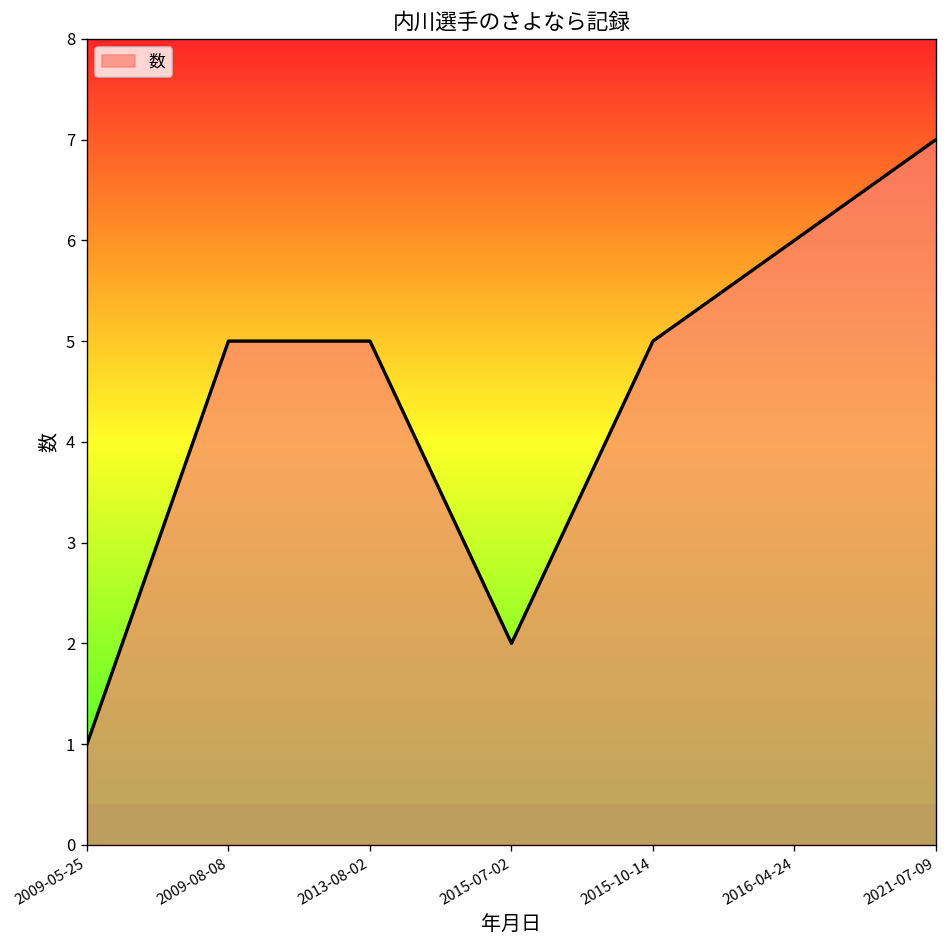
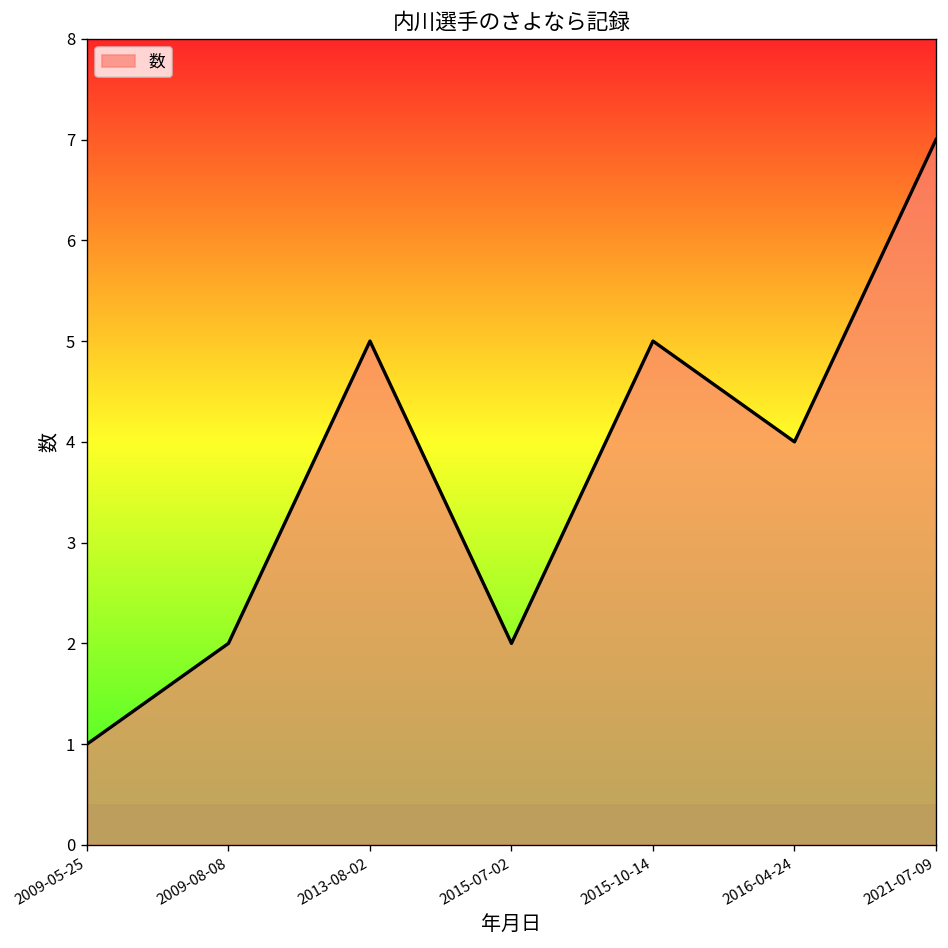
2009-08-08: 5 -> 2
2016-04-24: 6 -> 4
